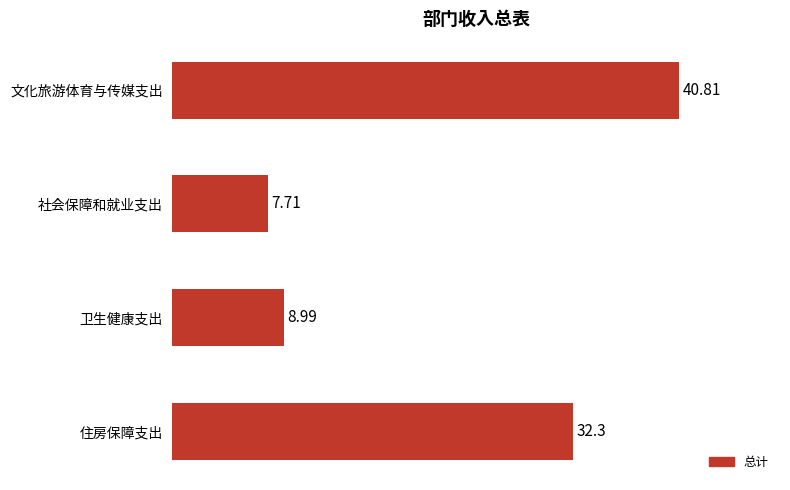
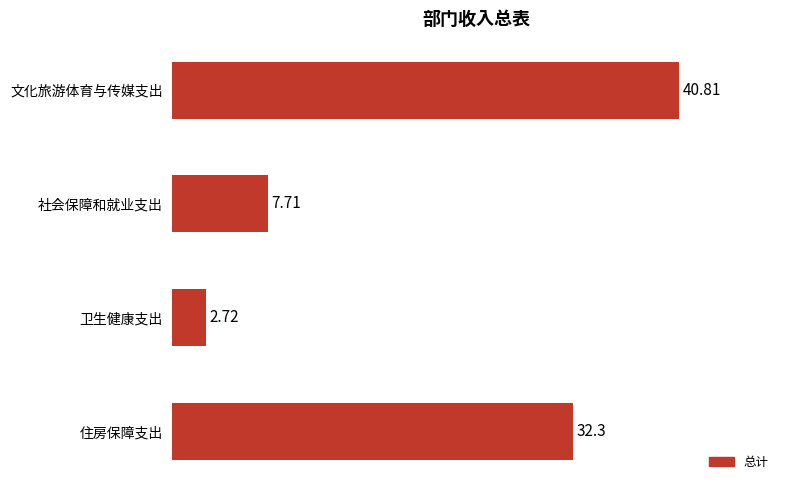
卫生健康支出: 8.99 -> 2.72
